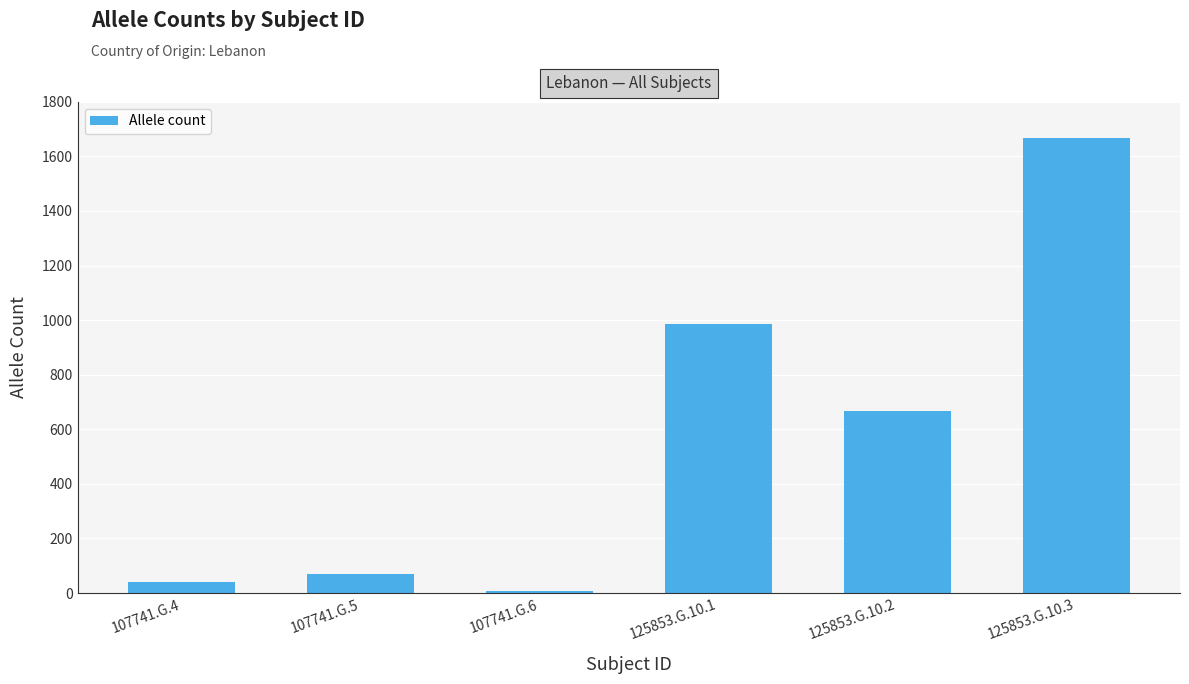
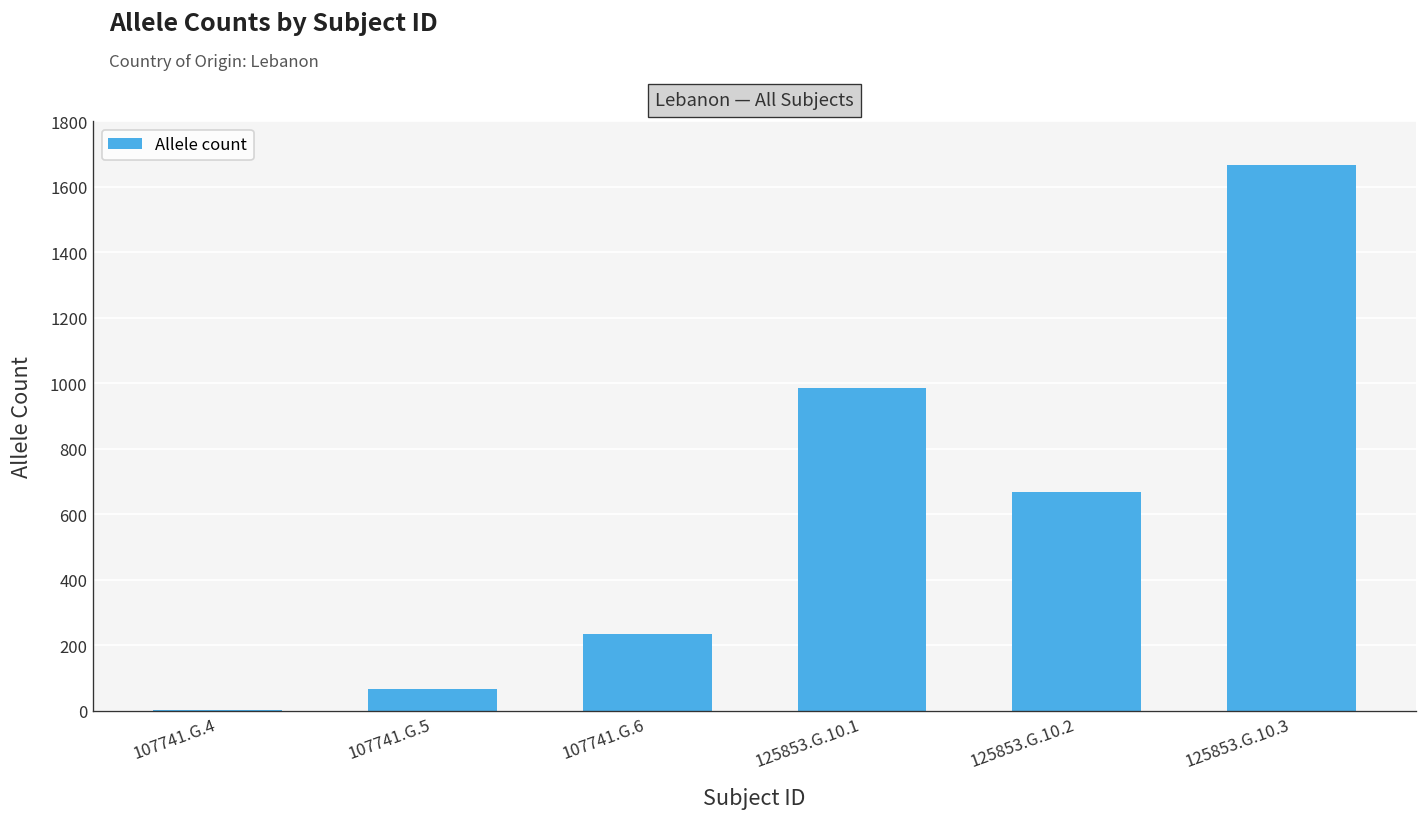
107741.G.4: 40 -> 0
107741.G.6: 10 -> 240
